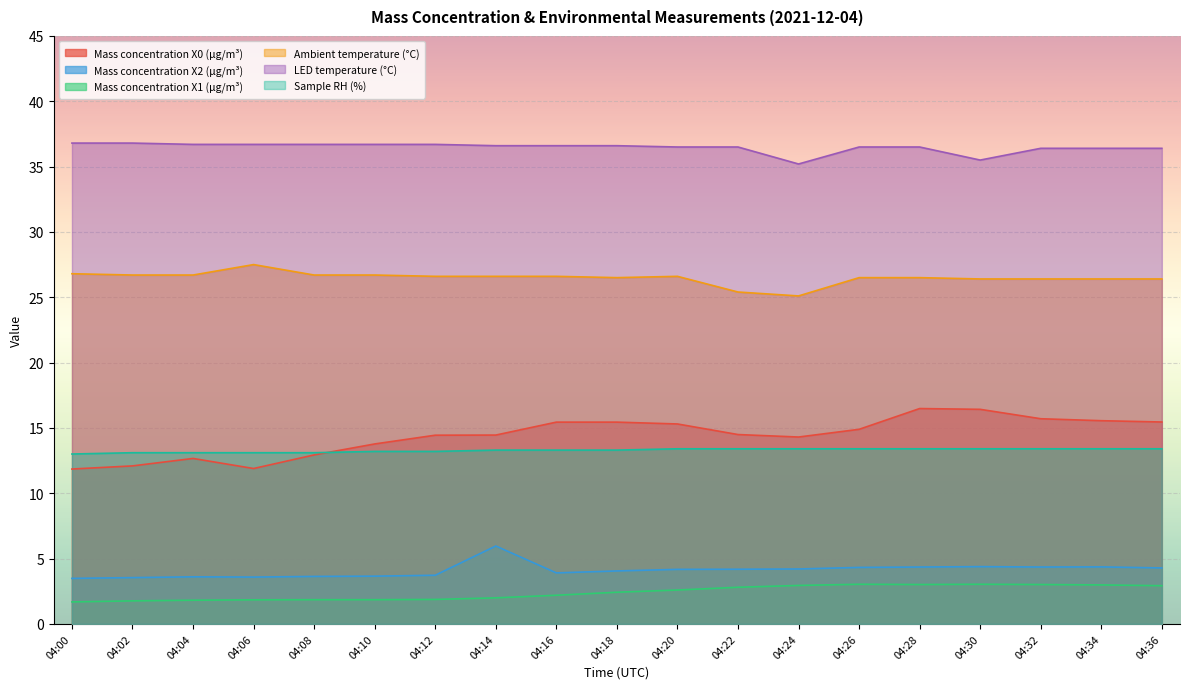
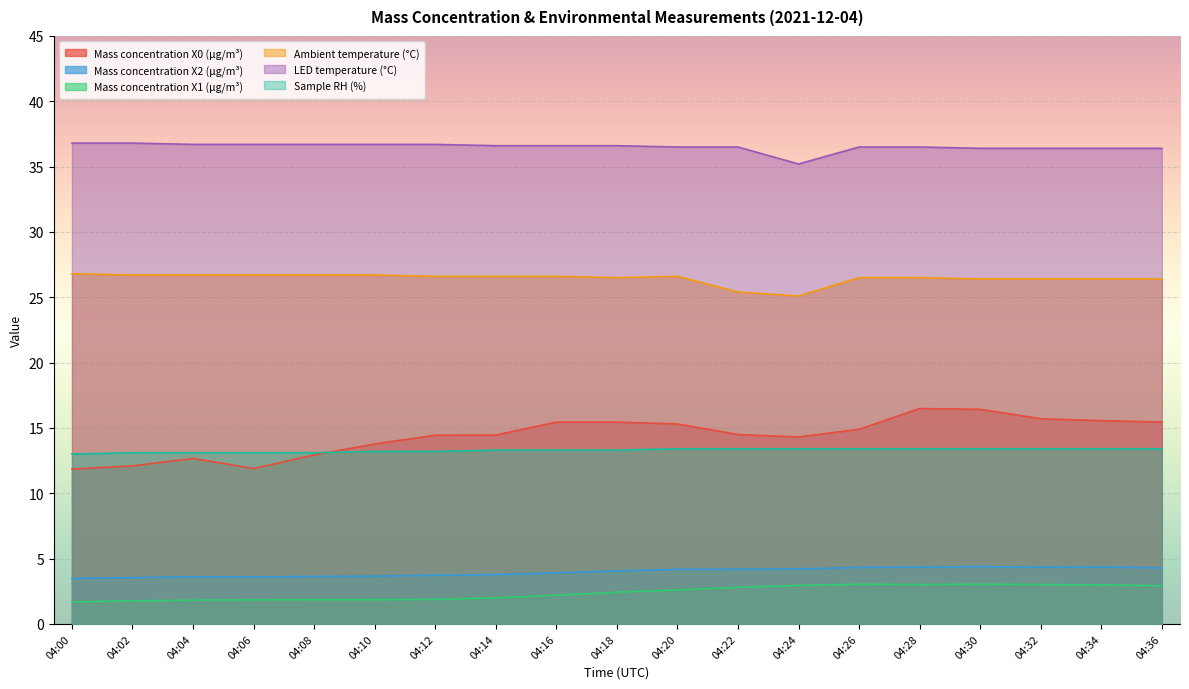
Ambient temperature (°C), 04:06: 27.5 -> 26.7
Mass concentration X2 (μg/m³), 04:14: 6.0 -> 3.8
LED temperature (°C), 04:30: 35.5 -> 36.4
